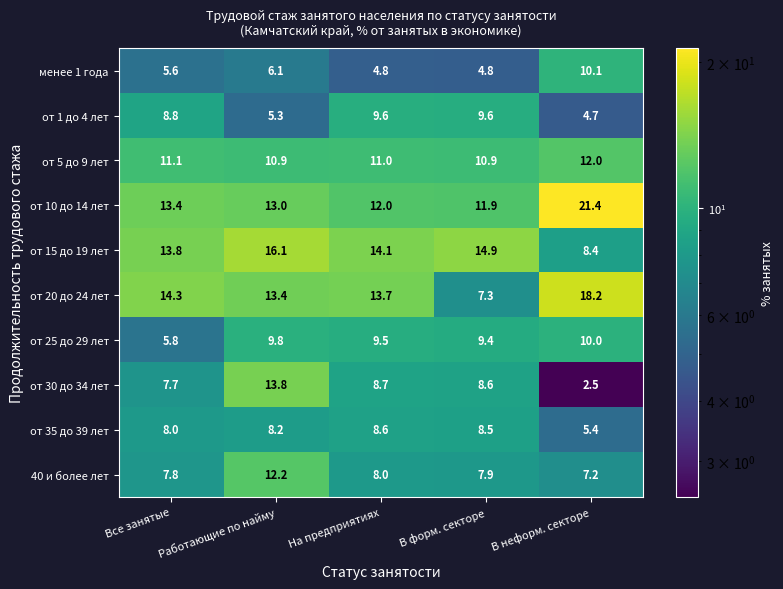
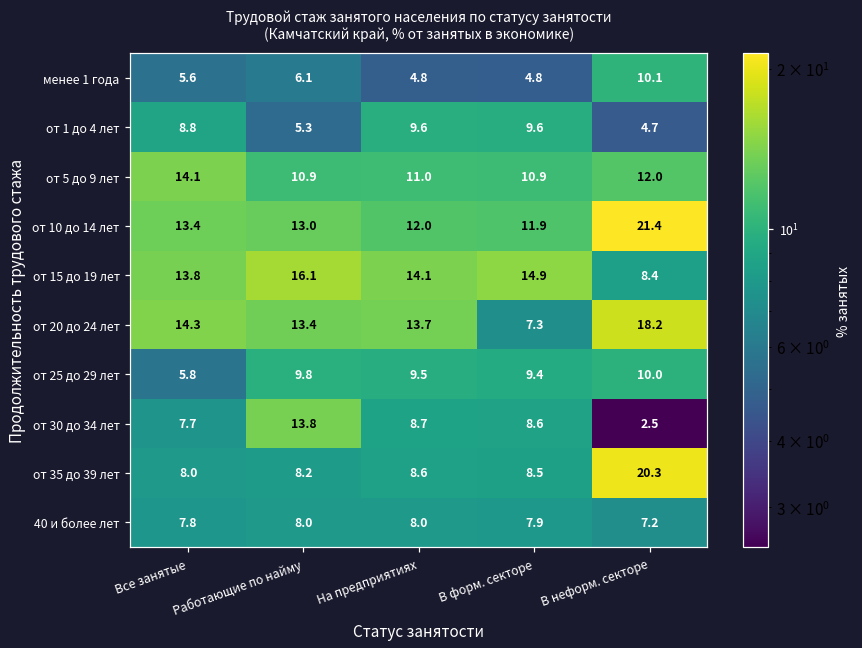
от 5 до 9 лет, Все занятые: 11.1 -> 14.1
от 35 до 39 лет, В неформ. секторе: 5.4 -> 20.3
40 и более лет, Работающие по найму: 12.2 -> 8.0
